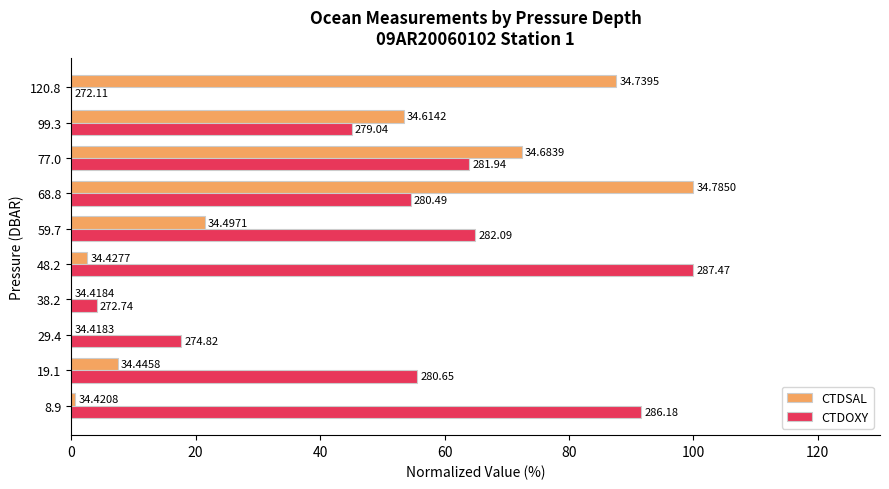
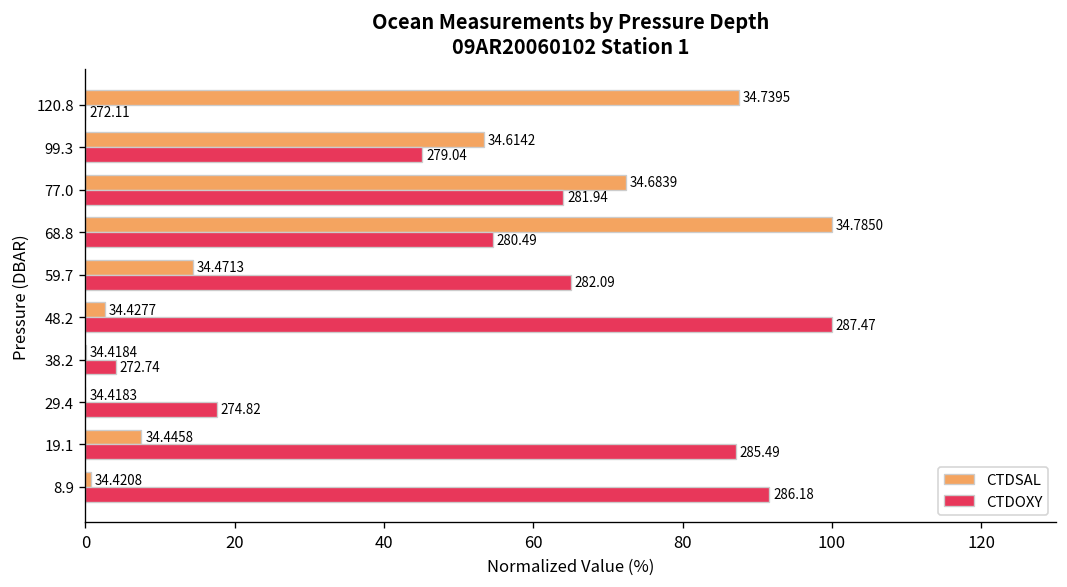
CTDSAL, 59.7: 34.4971 -> 34.4713
CTDOXY, 19.1: 280.65 -> 285.49
